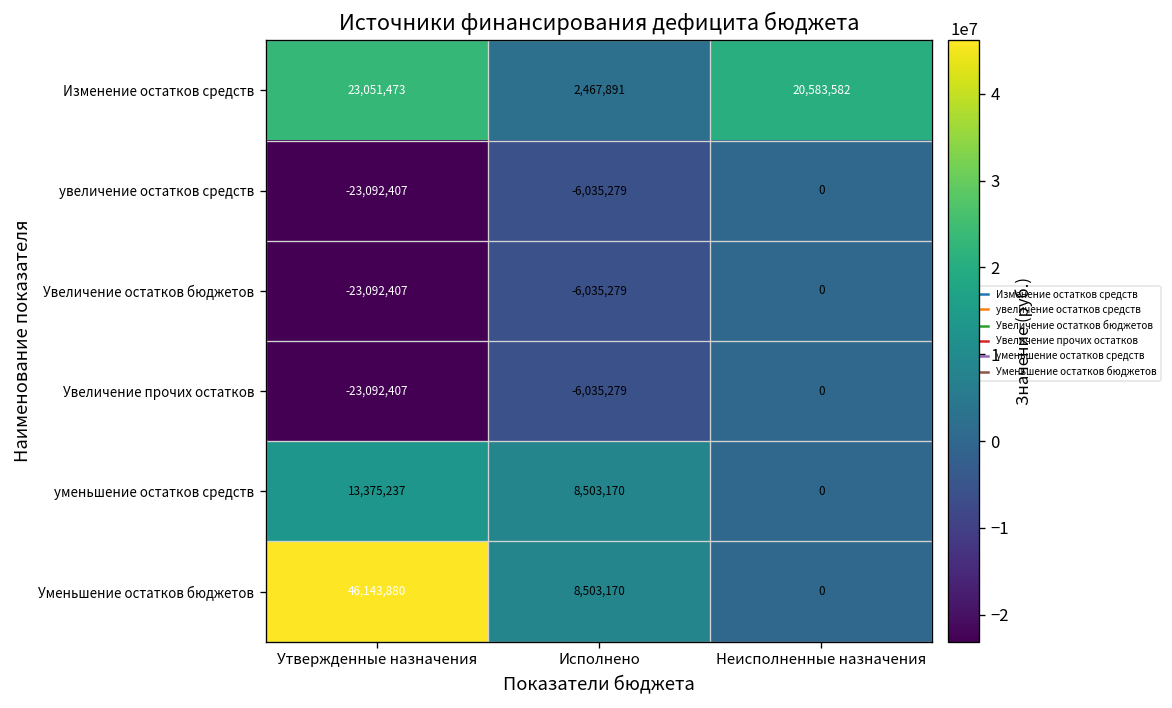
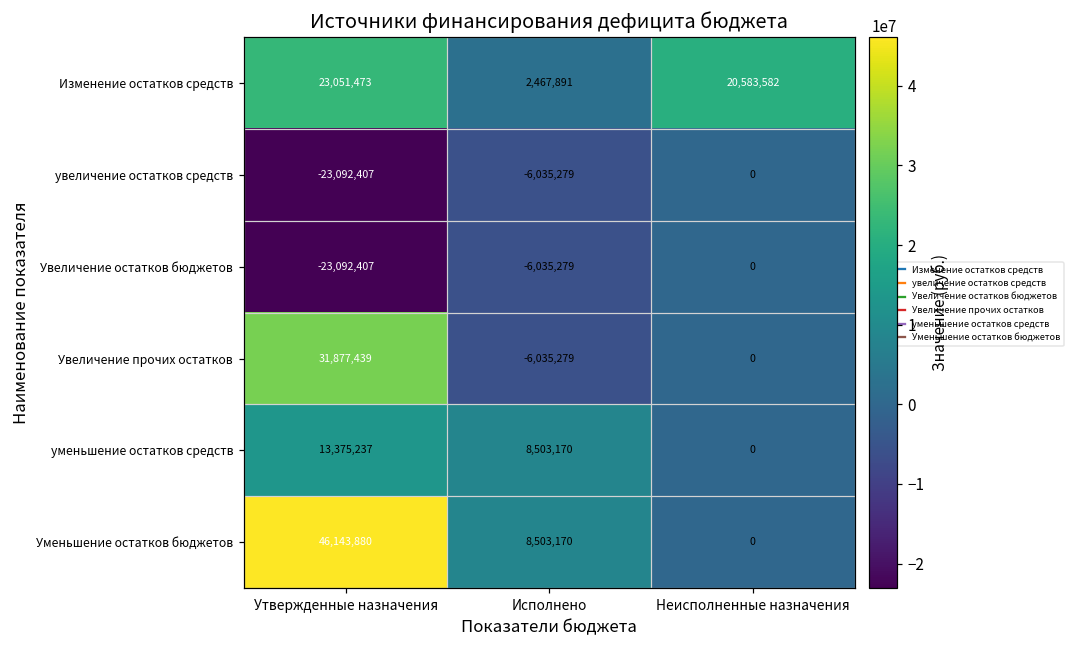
Увеличение прочих остатков, Утвержденные назначения: -23,092,407 -> 31,877,439
